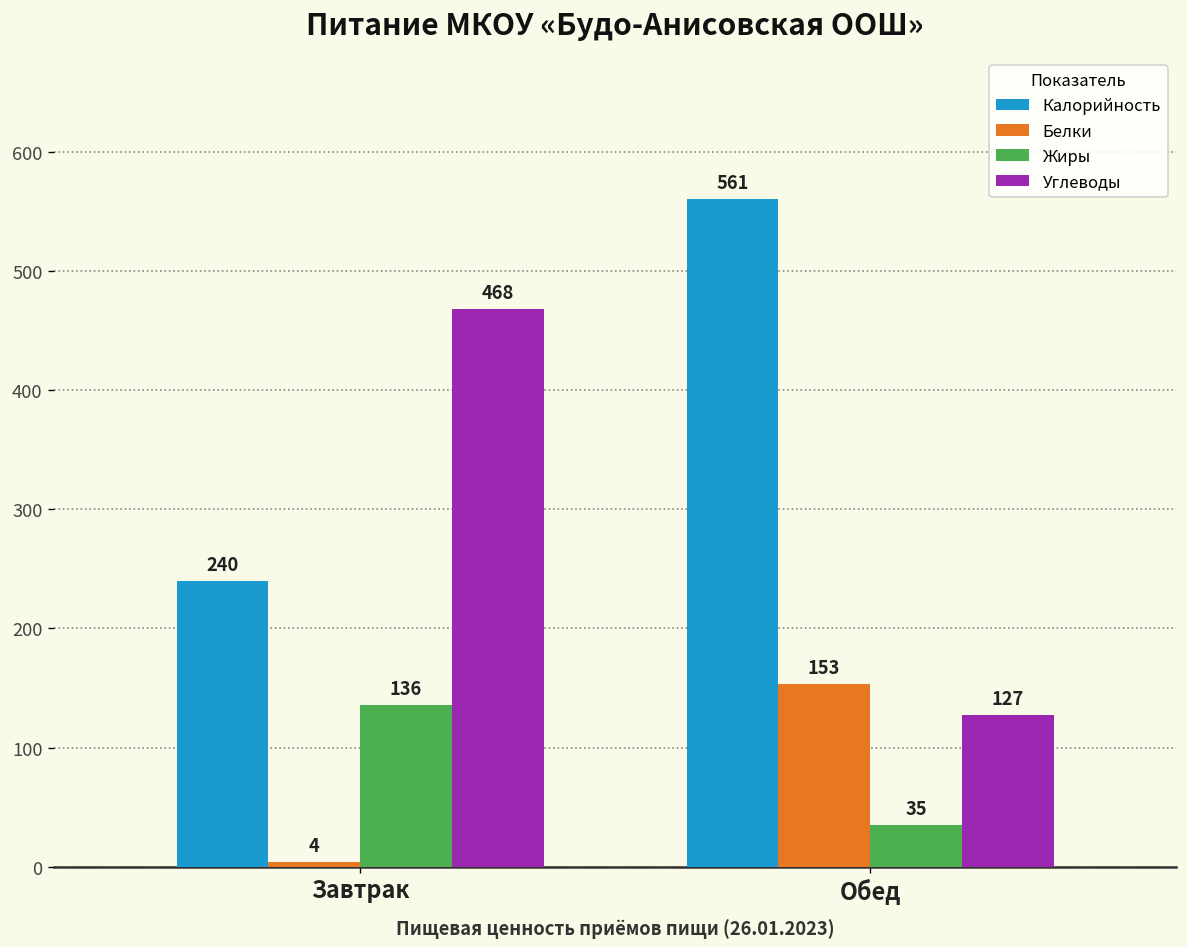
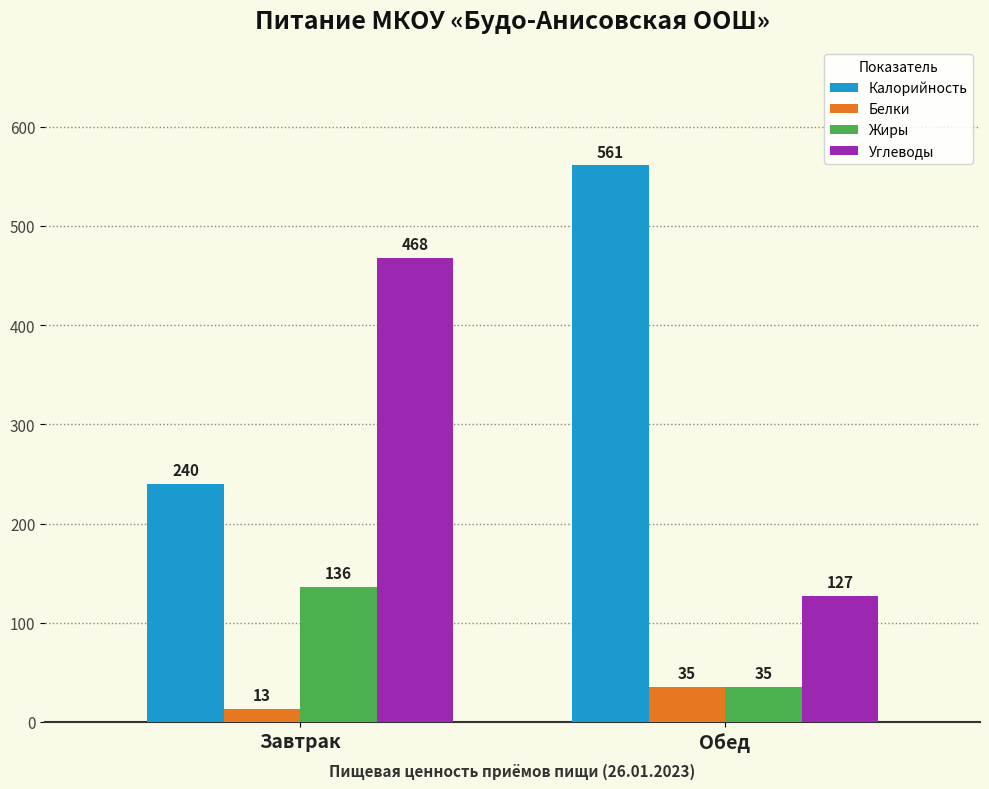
Белки, Завтрак: 4 -> 13
Белки, Обед: 153 -> 35
